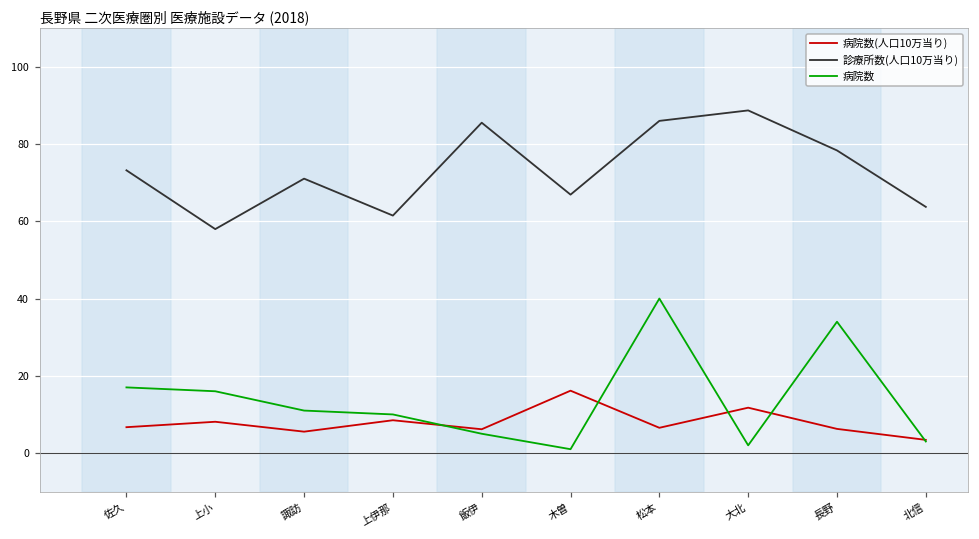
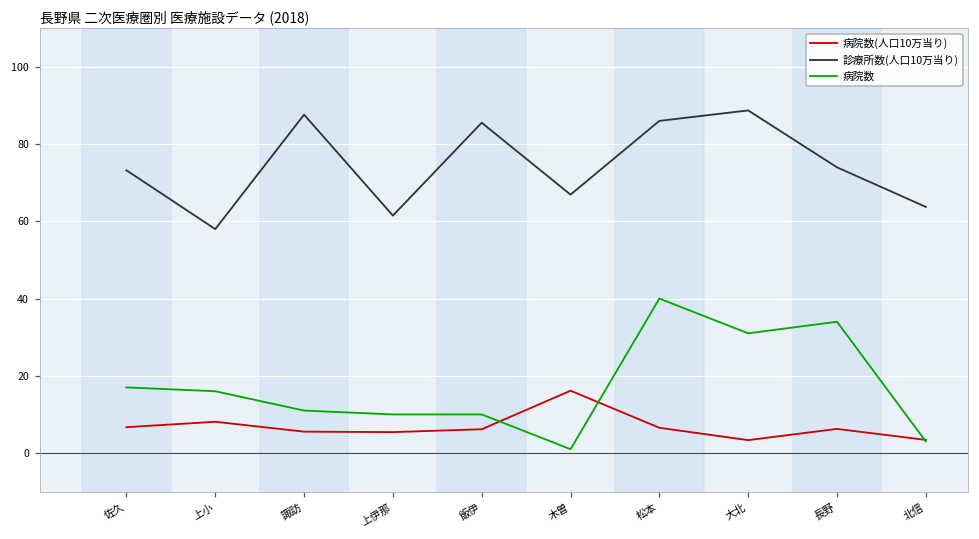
診療所数(人口10万当り), 諏訪: 71 -> 88
病院数(人口10万当り), 上伊那: 8 -> 5
病院数, 飯伊: 5 -> 10
病院数(人口10万当り), 大北: 12 -> 3
病院数, 大北: 2 -> 31
診療所数(人口10万当り), 長野: 78 -> 74
